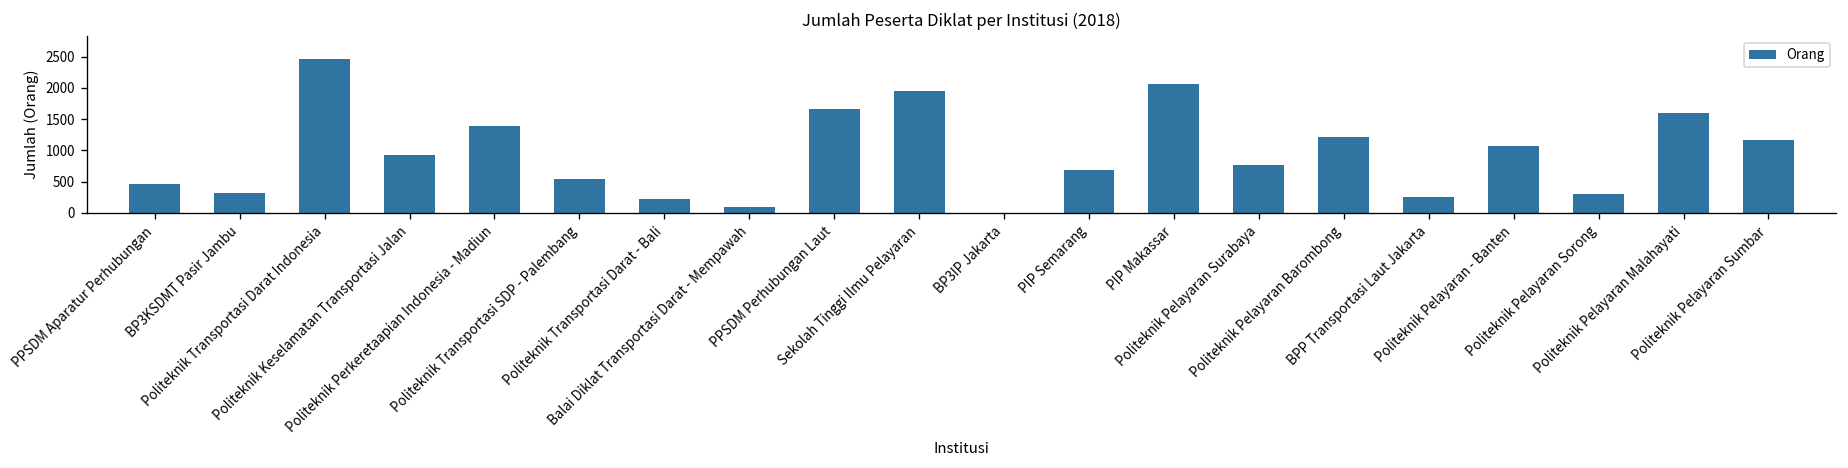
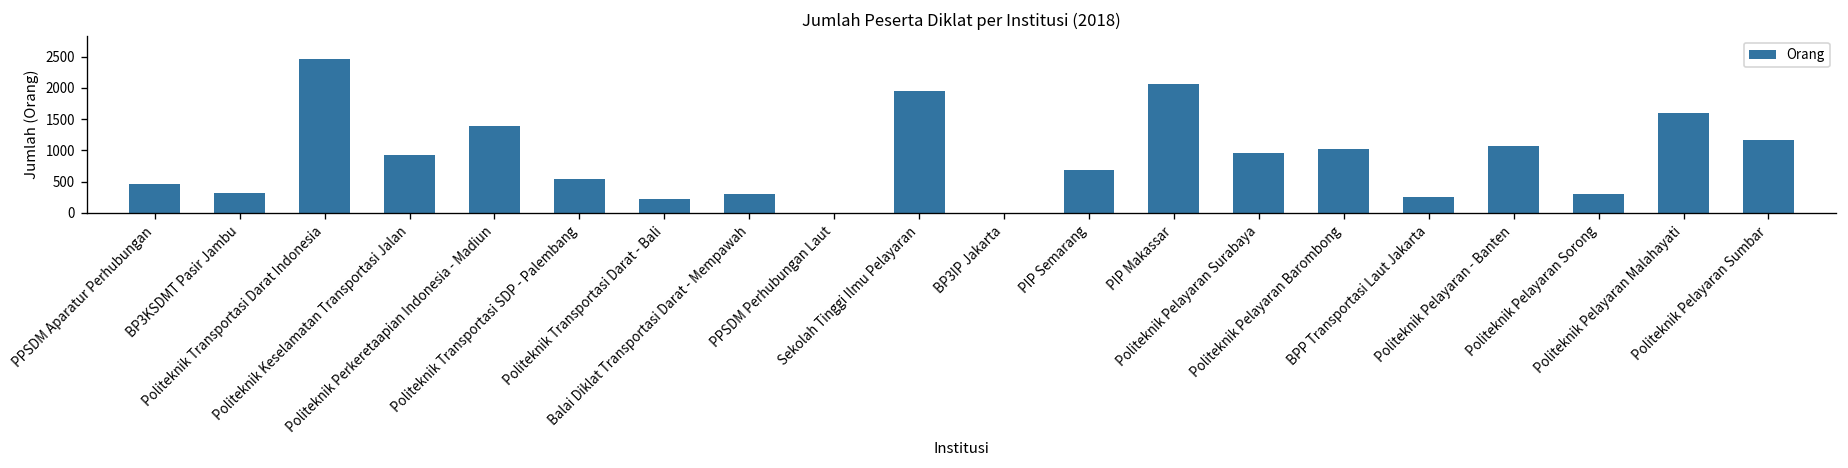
Balai Diklat Transportasi Darat - Mempawah: 100 -> 300
PPSDM Perhubungan Laut: 1700 -> 0
Politeknik Pelayaran Surabaya: 800 -> 1000
Politeknik Pelayaran Barombong: 1200 -> 1000
